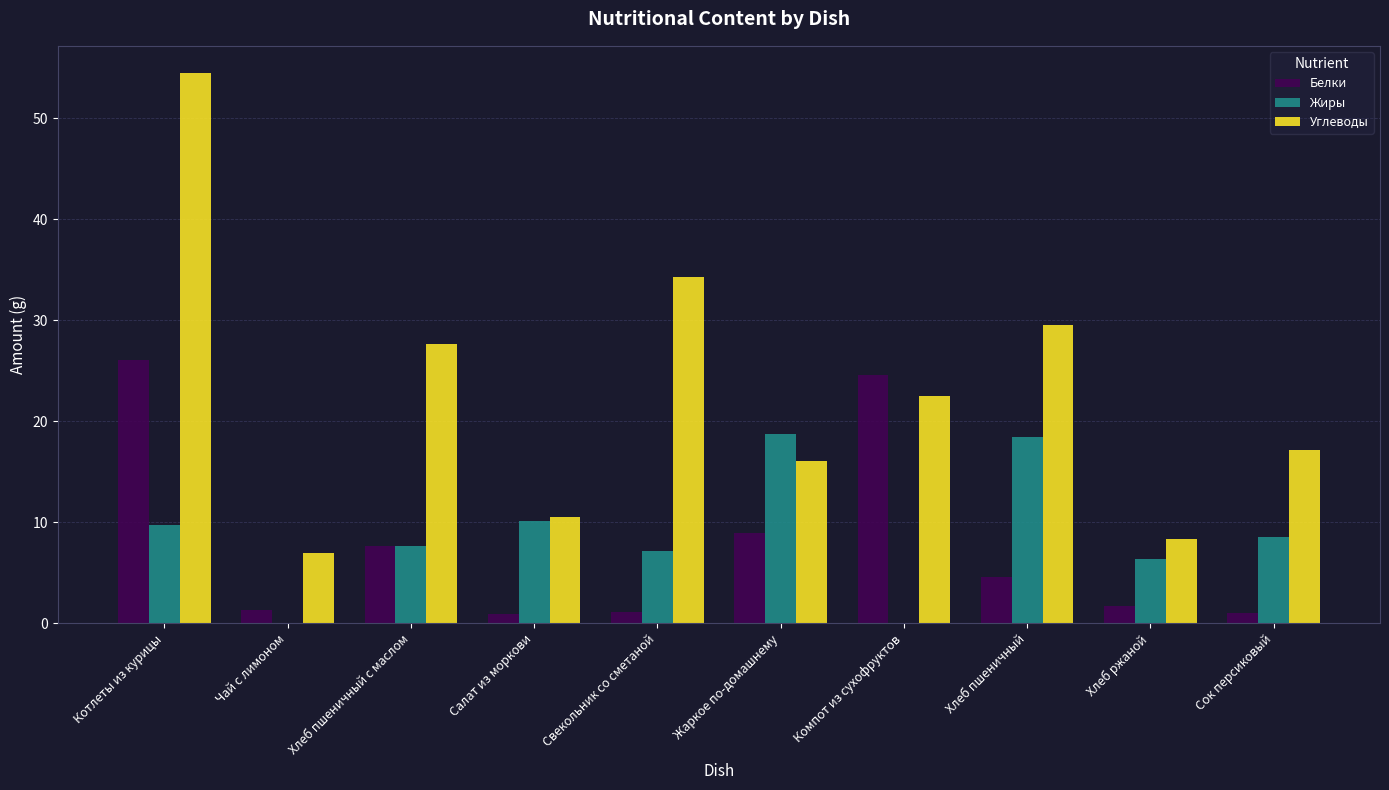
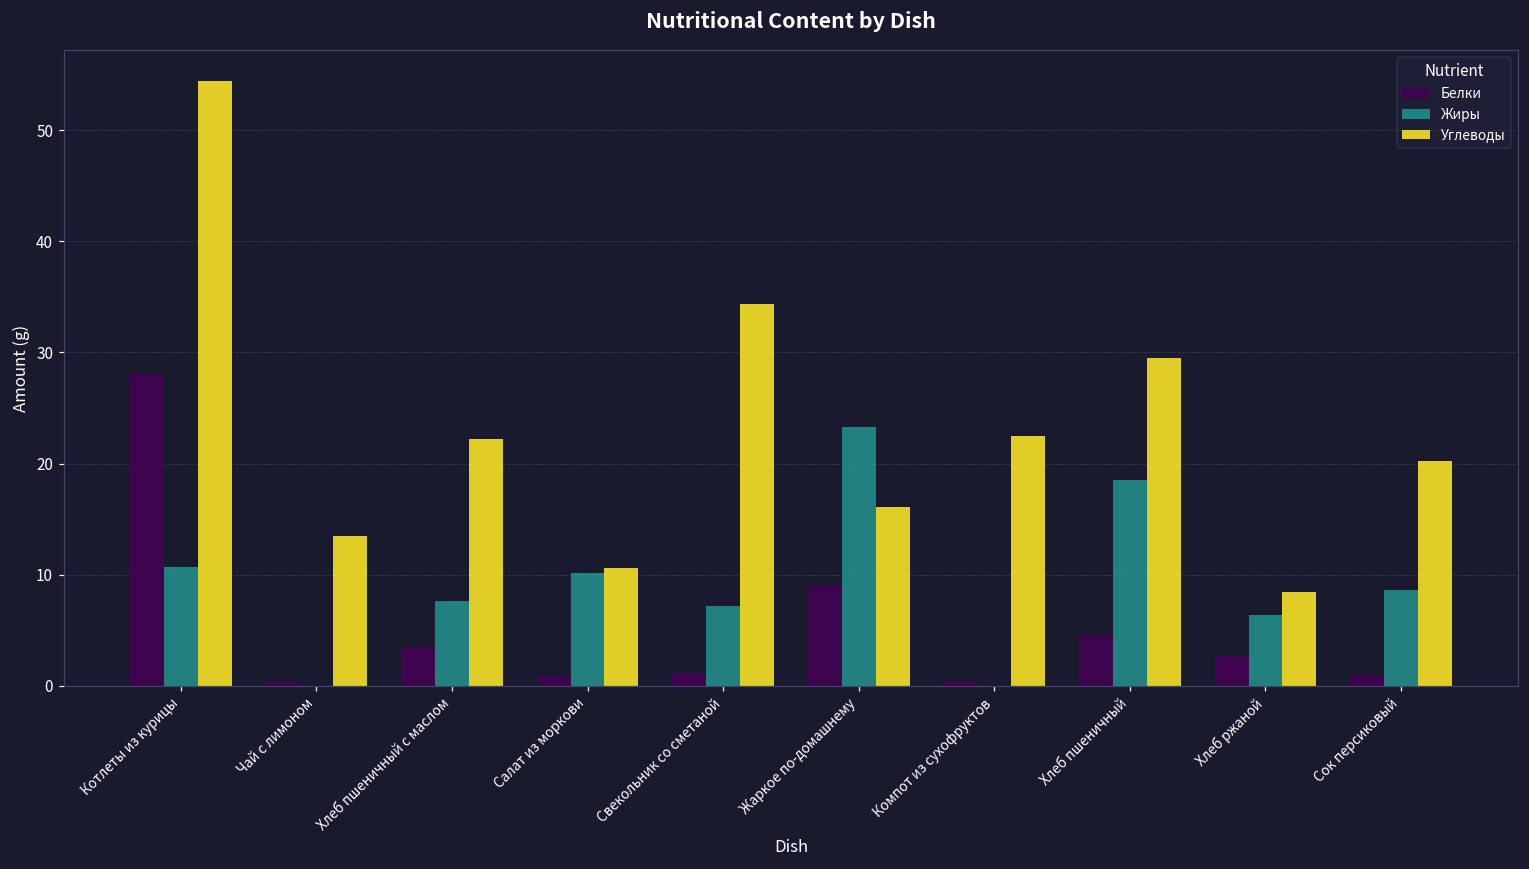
Белки, Котлеты из курицы: 26.1 -> 28.0
Жиры, Котлеты из курицы: 9.8 -> 10.7
Белки, Чай с лимоном: 1.3 -> 0.3
Углеводы, Чай с лимоном: 7.0 -> 13.5
Белки, Хлеб пшеничный с маслом: 7.6 -> 3.5
Углеводы, Хлеб пшеничный с маслом: 27.7 -> 22.2
Жиры, Жаркое по-домашнему: 18.8 -> 23.3
Белки, Компот из сухофруктов: 24.6 -> 0.4
Белки, Хлеб ржаной: 1.7 -> 2.7
Углеводы, Сок персиковый: 17.2 -> 20.2
